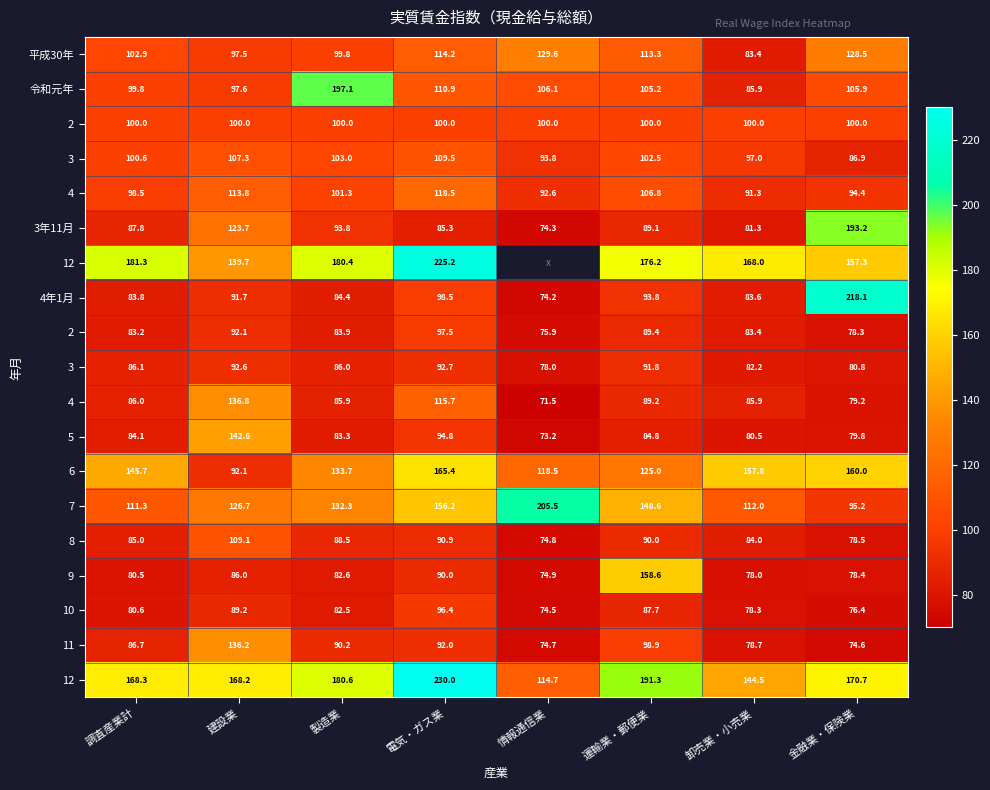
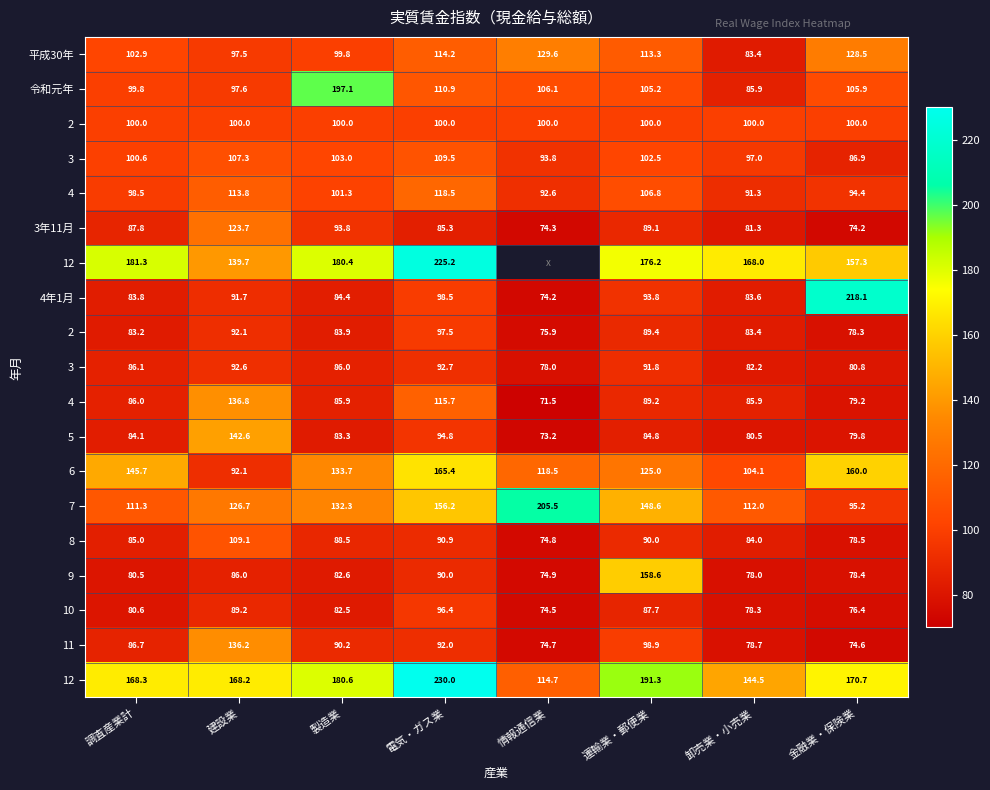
3年11月, 金融業・保険業: 193.2 -> 74.2
6, 卸売業・小売業: 157.8 -> 104.1
